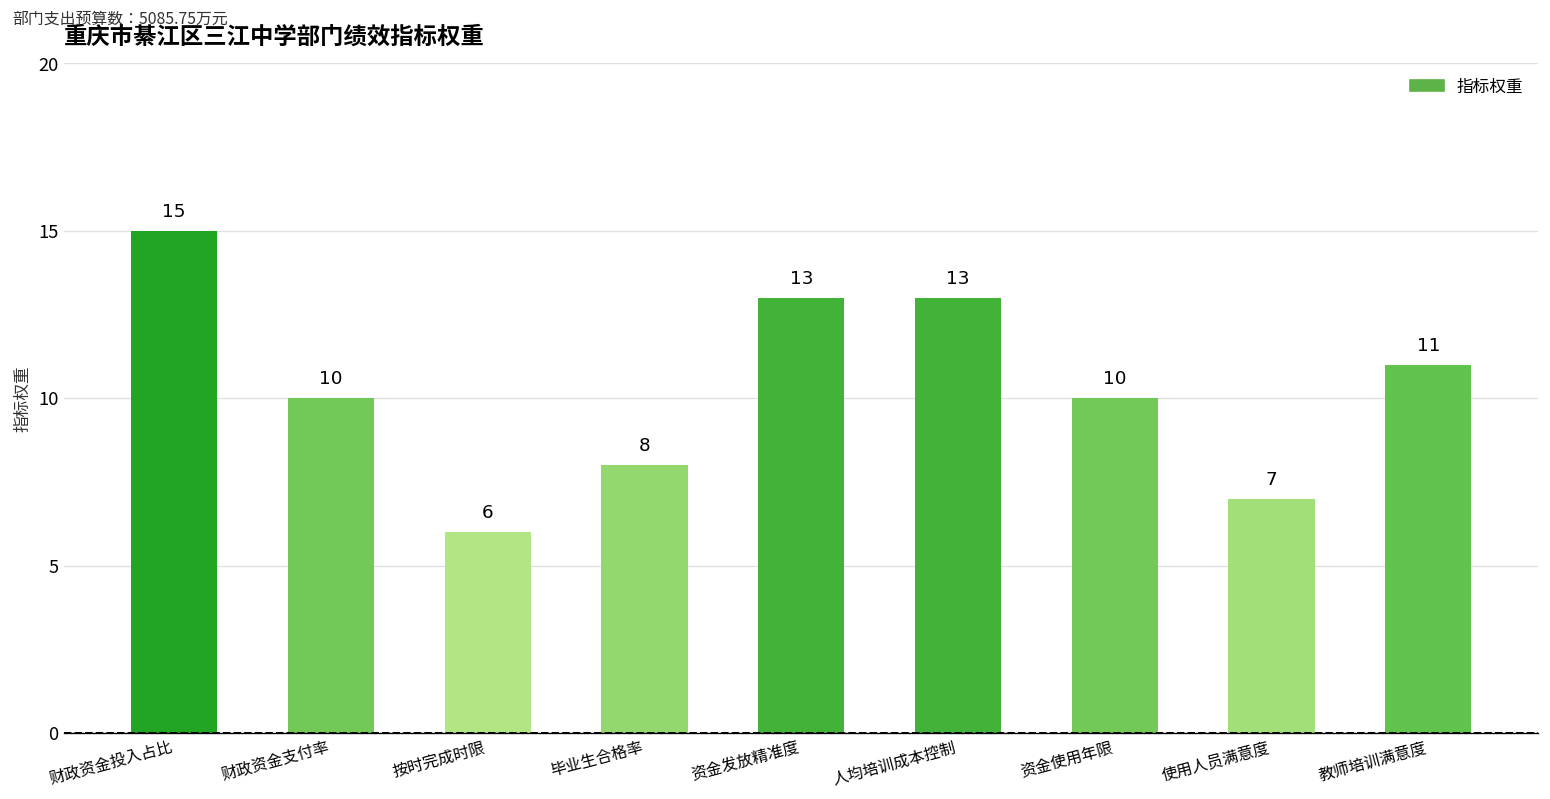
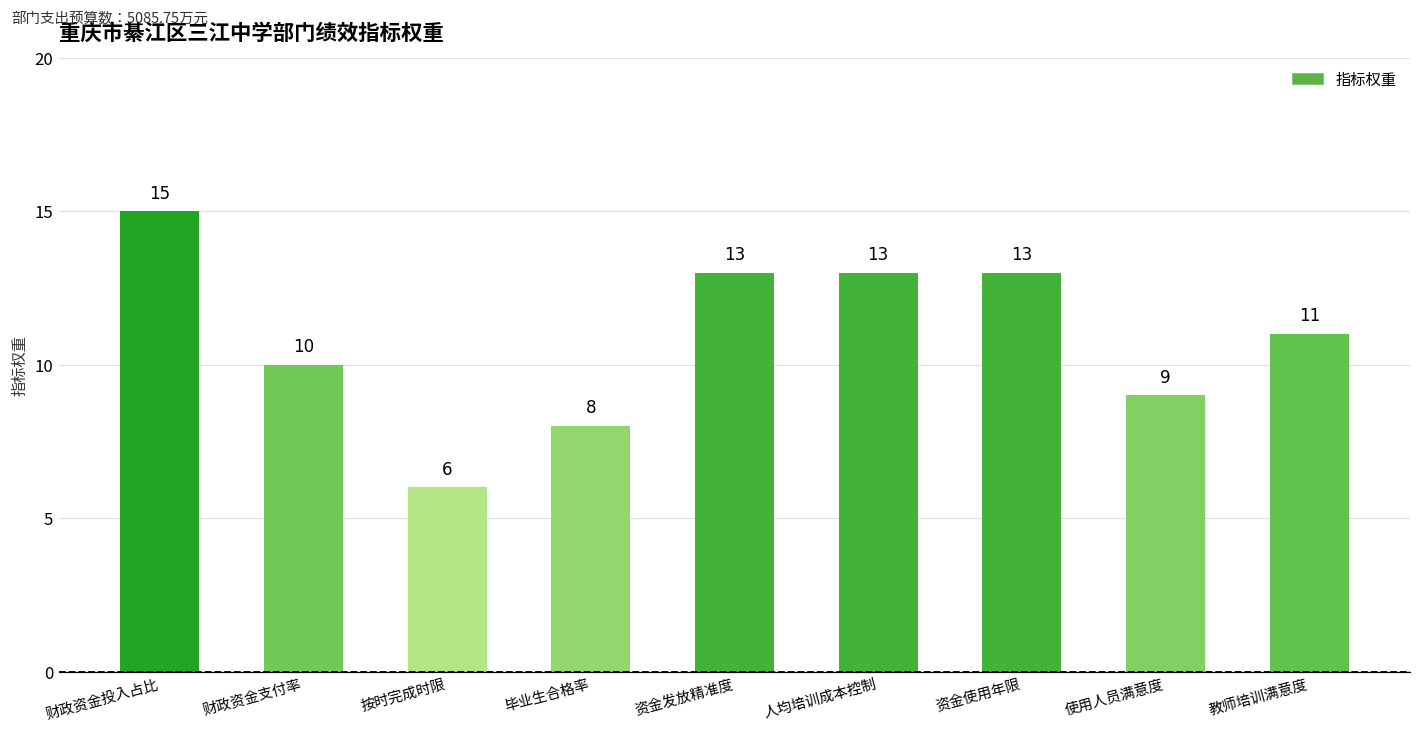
资金使用年限: 10 -> 13
使用人员满意度: 7 -> 9
